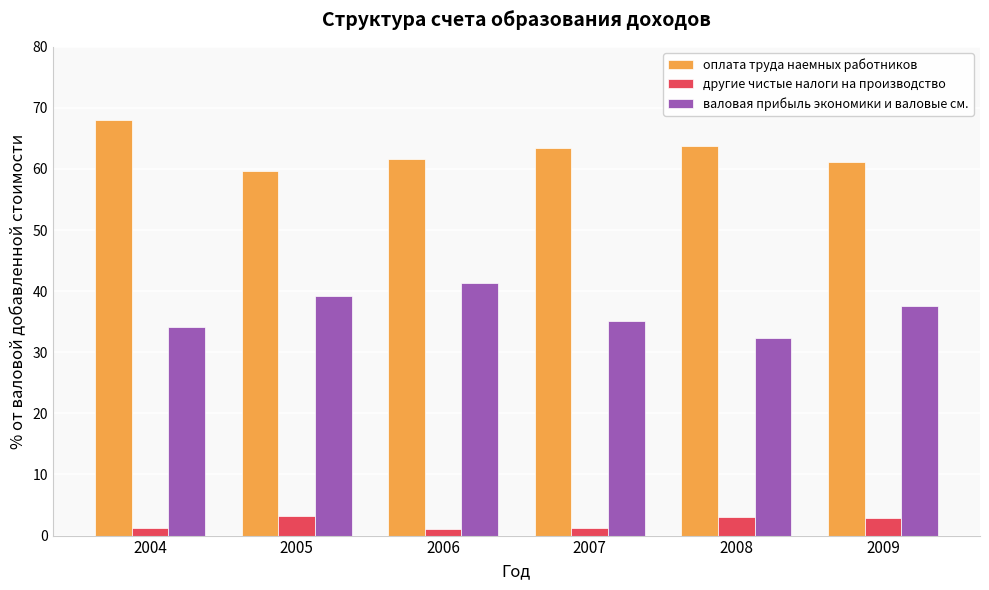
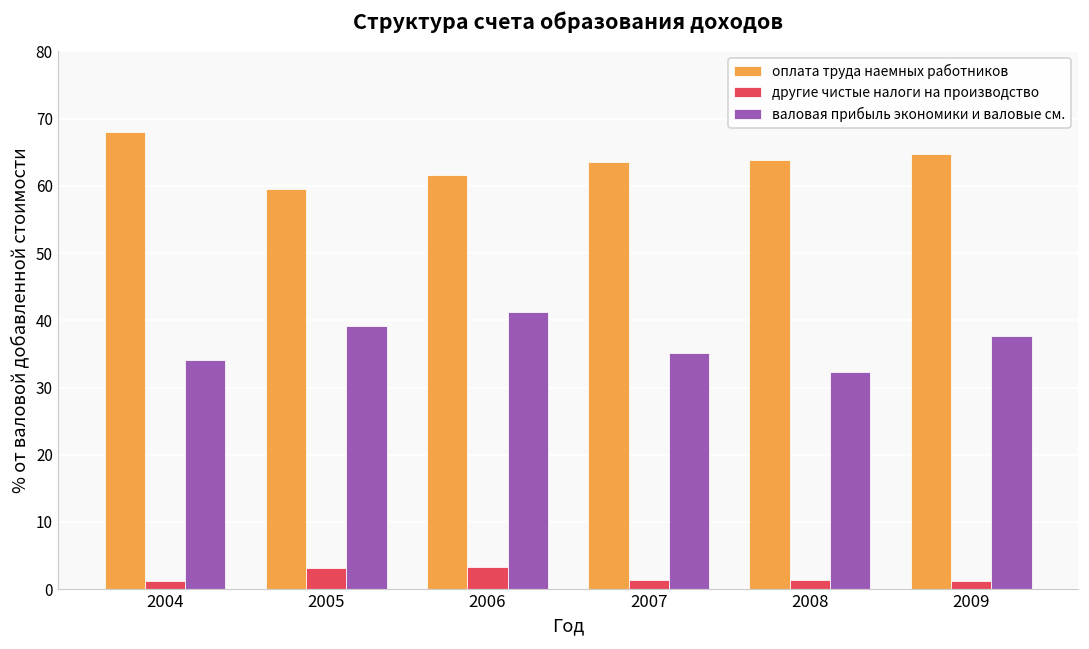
другие чистые налоги на производство, 2006: 1 -> 3
другие чистые налоги на производство, 2008: 3 -> 1
оплата труда наемных работников, 2009: 61 -> 65
другие чистые налоги на производство, 2009: 3 -> 1
